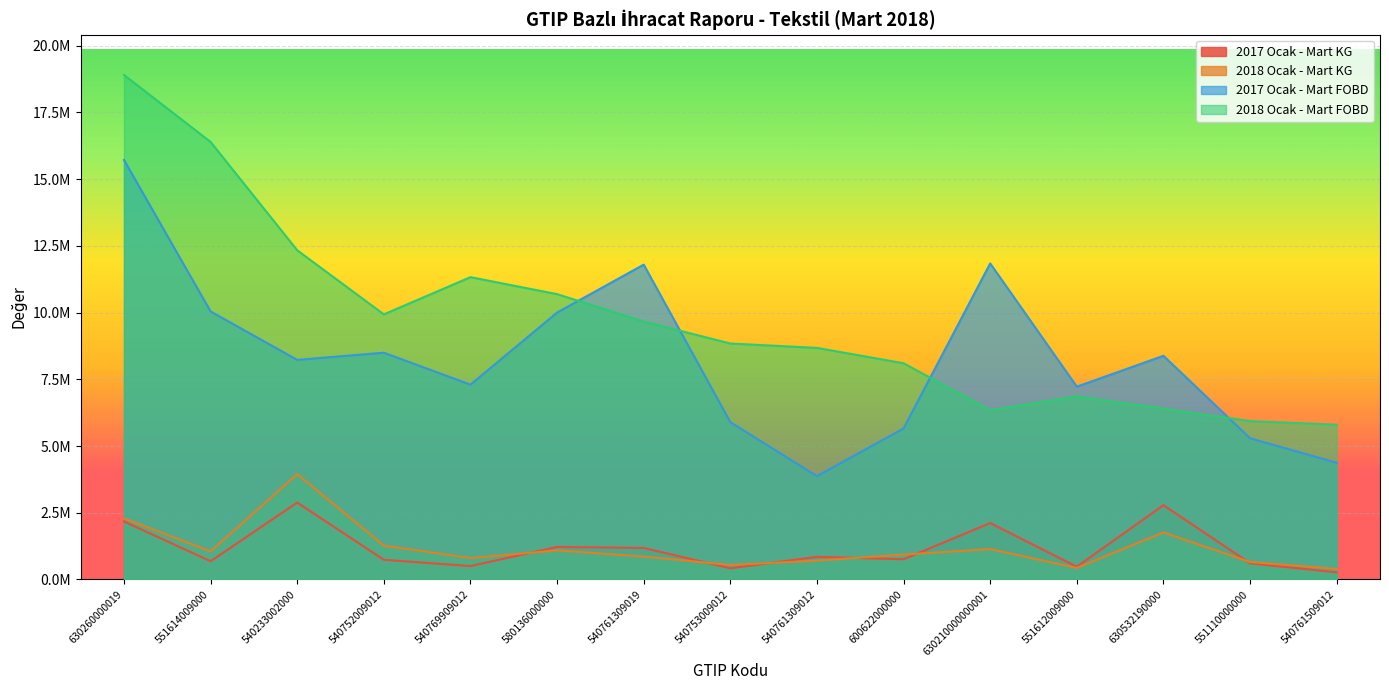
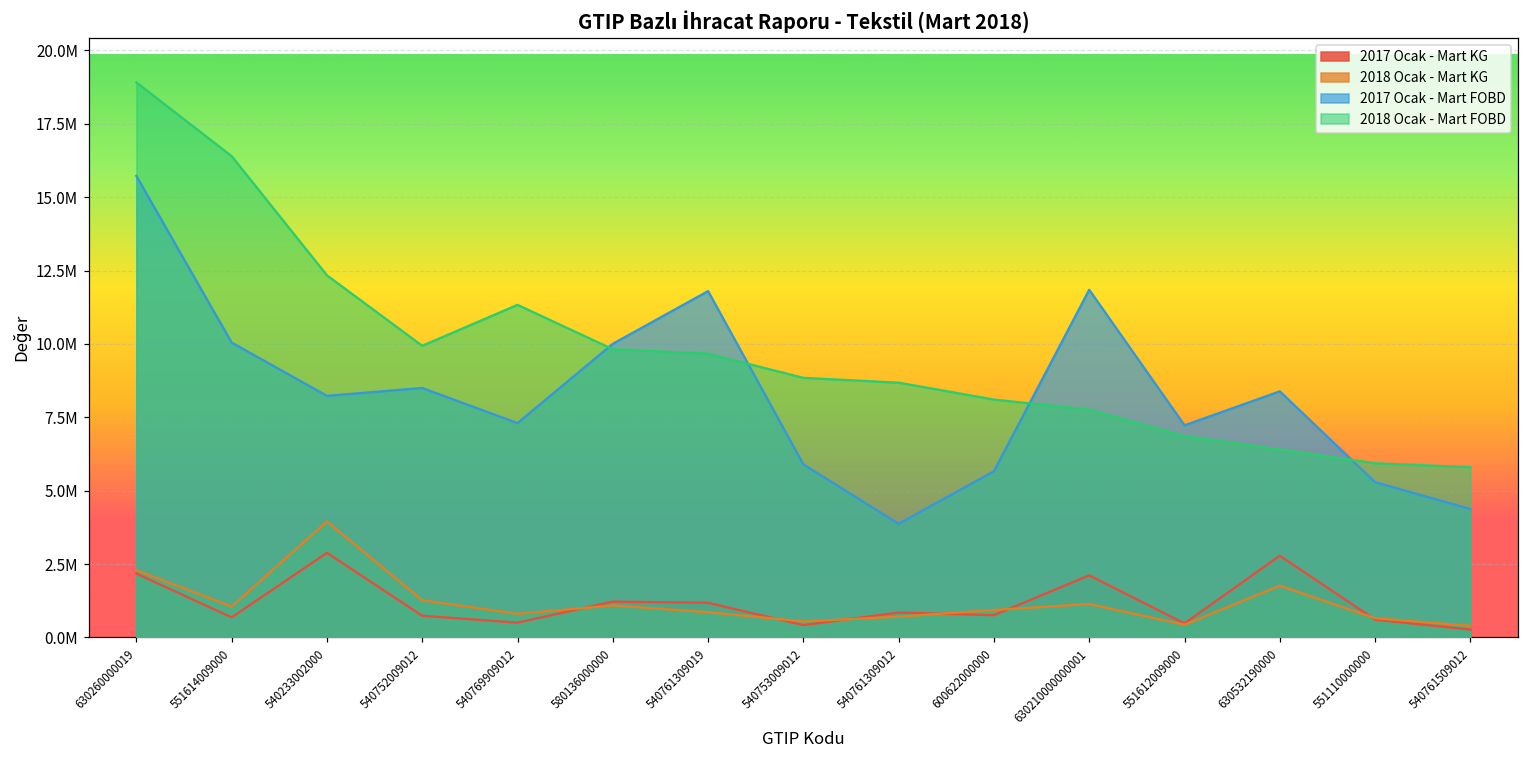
2018 Ocak - Mart FOBD, 580136000000: 10700000 -> 9800000
2018 Ocak - Mart FOBD, 630210000000001: 6300000 -> 7800000
